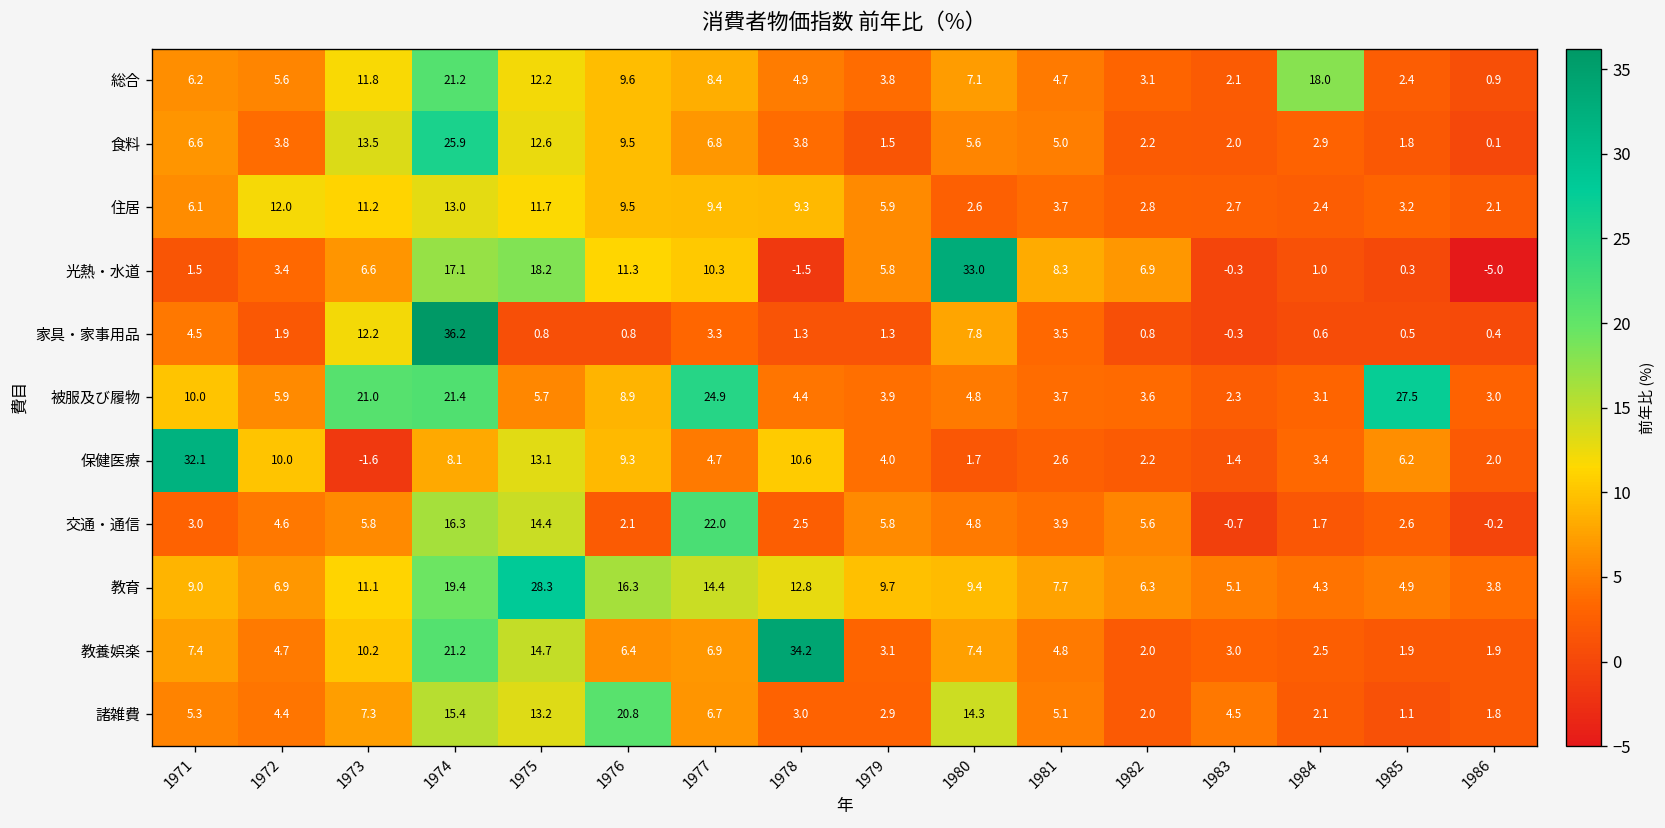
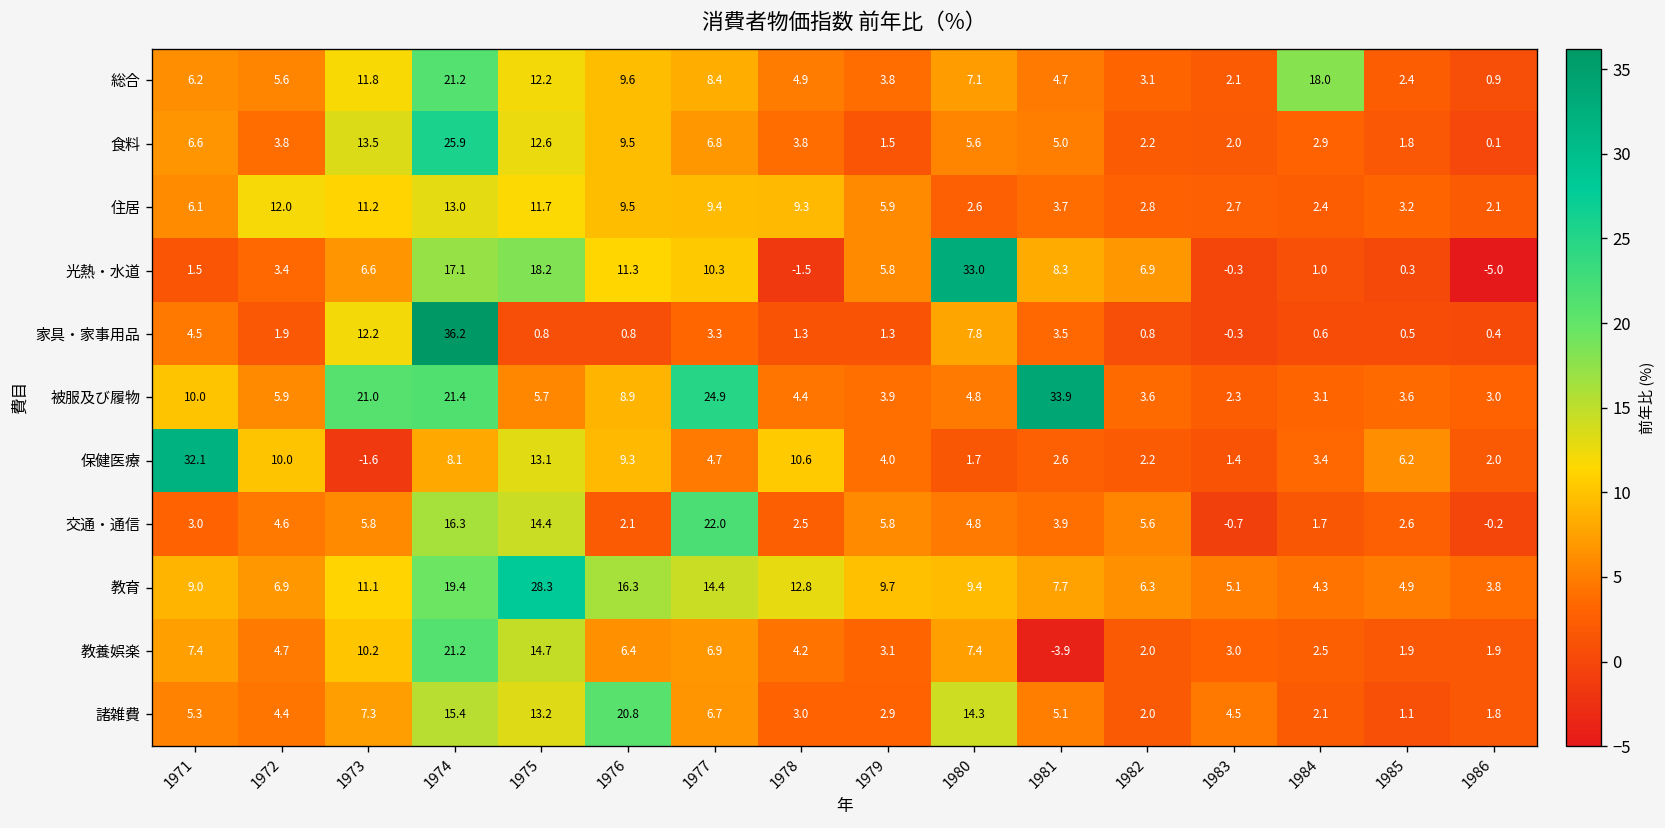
被服及び履物, 1981: 3.7 -> 33.9
被服及び履物, 1985: 27.5 -> 3.6
教養娯楽, 1978: 34.2 -> 4.2
教養娯楽, 1981: 4.8 -> -3.9
